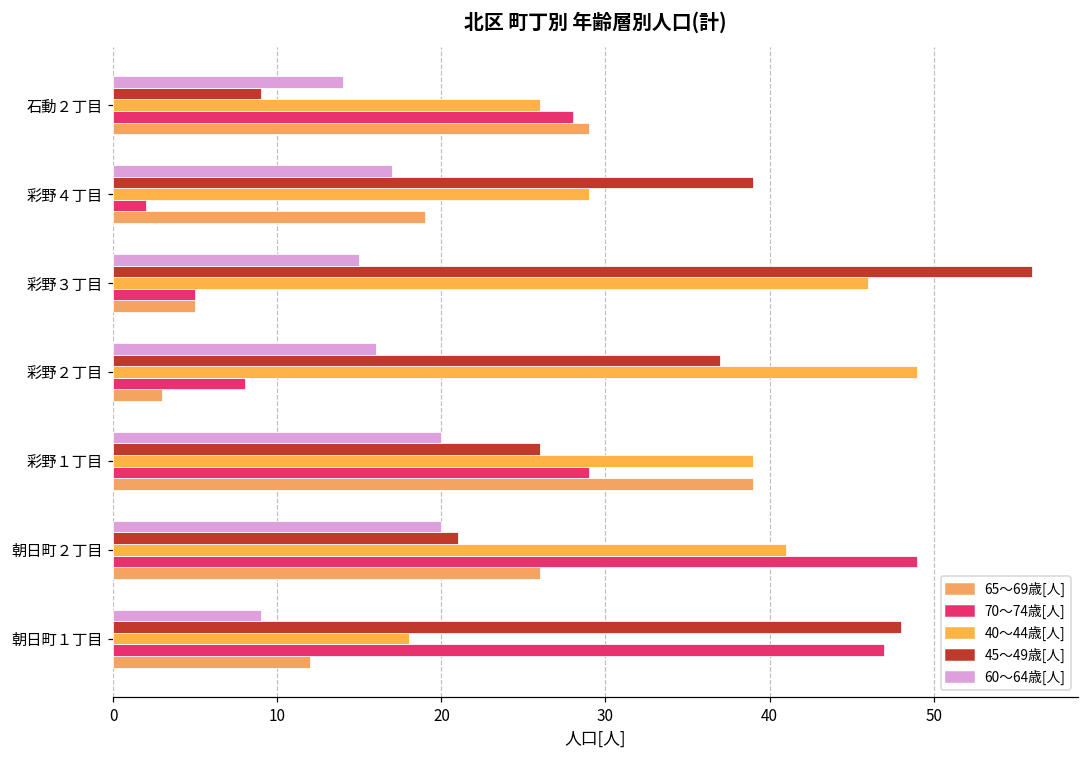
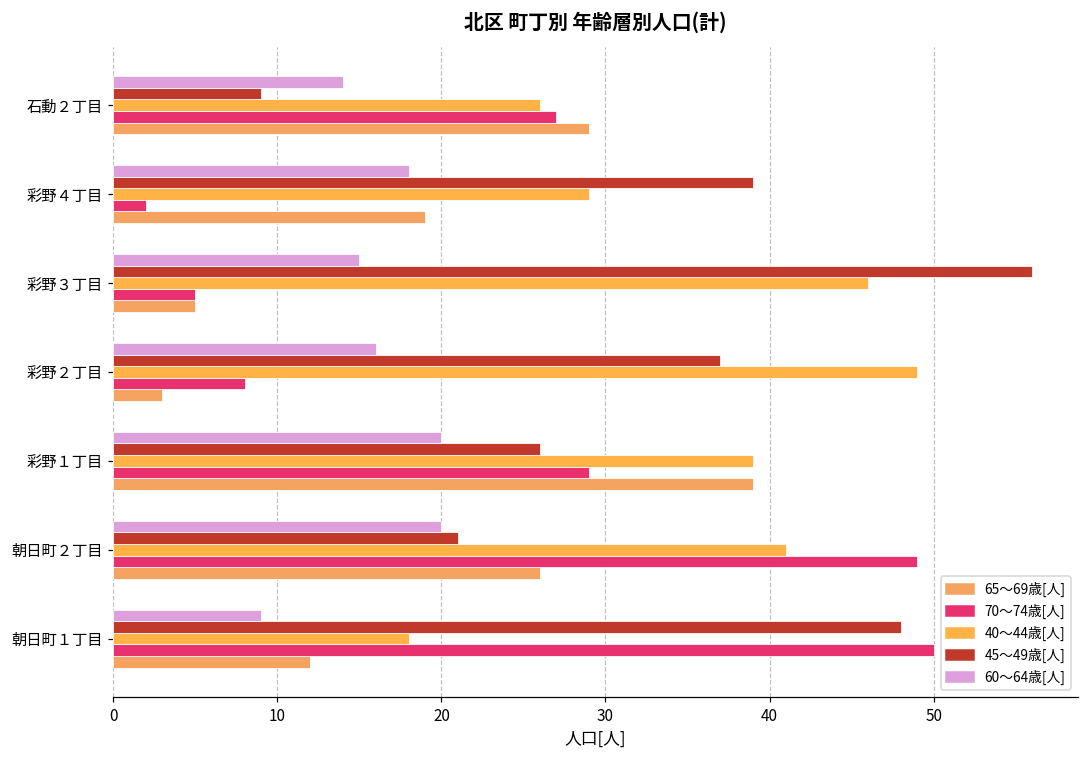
70～74歳[人], 石動２丁目: 28 -> 27
60～64歳[人], 彩野４丁目: 17 -> 18
70～74歳[人], 朝日町１丁目: 47 -> 50
